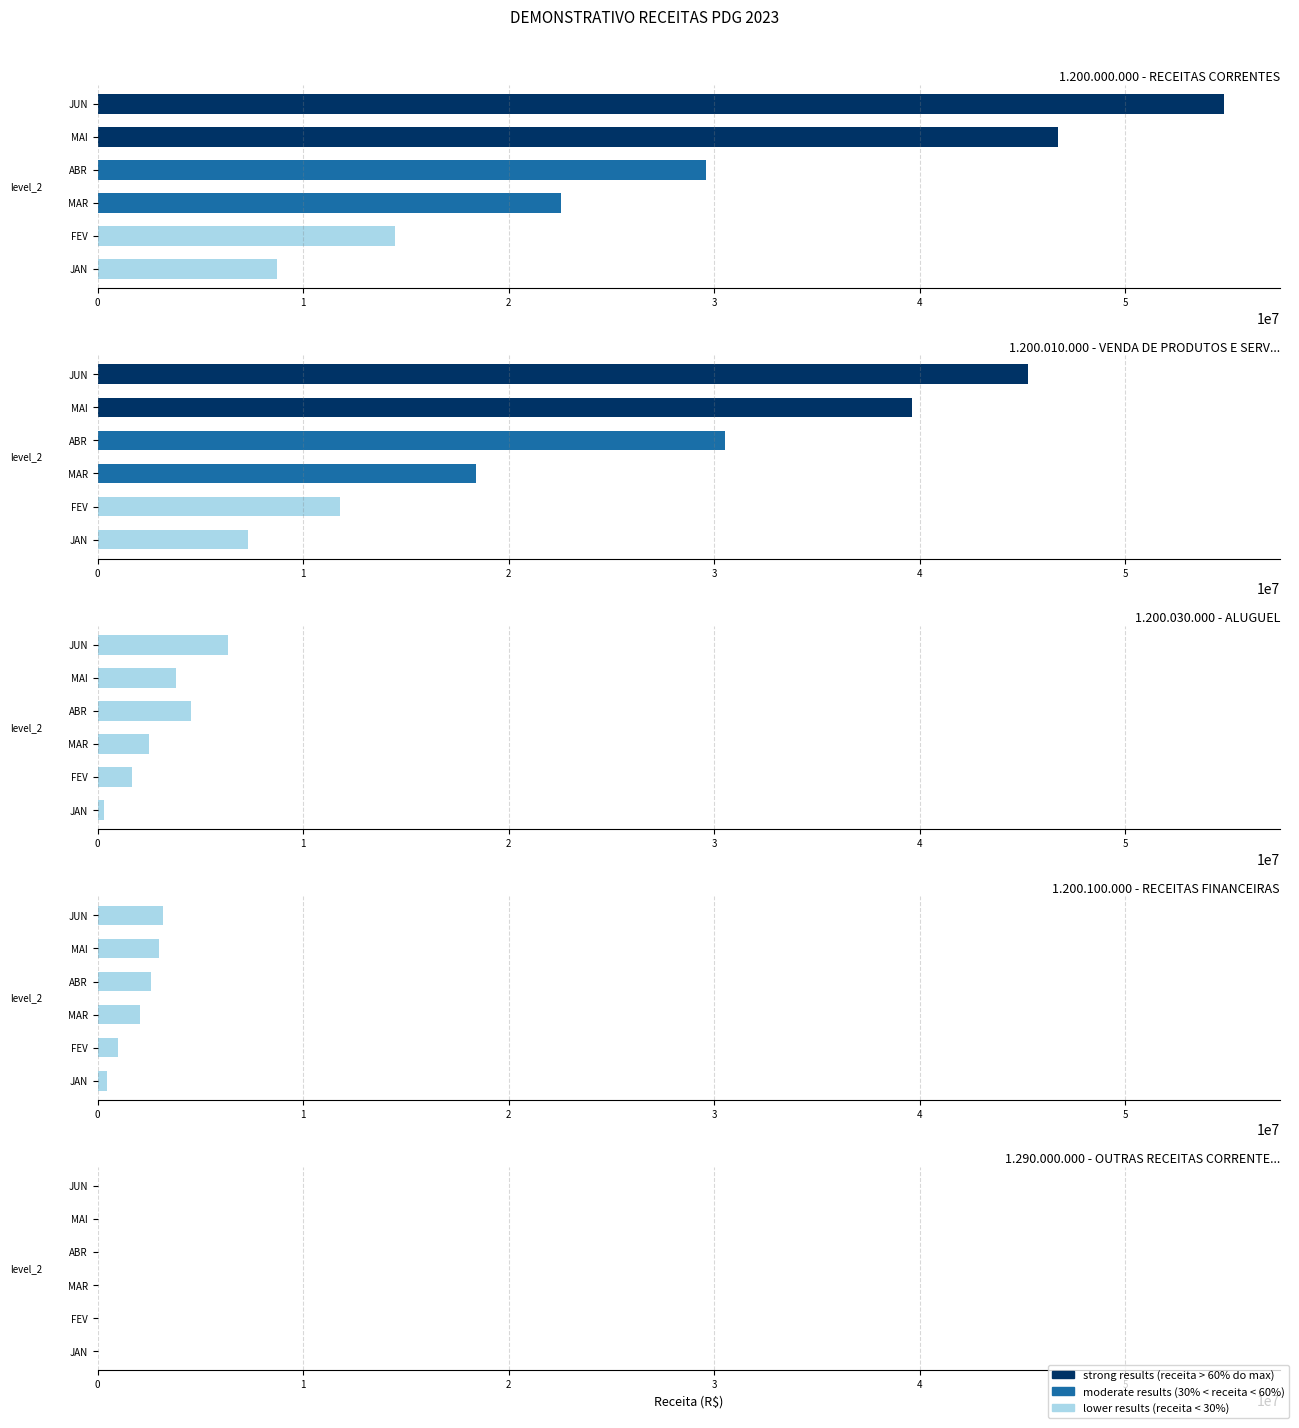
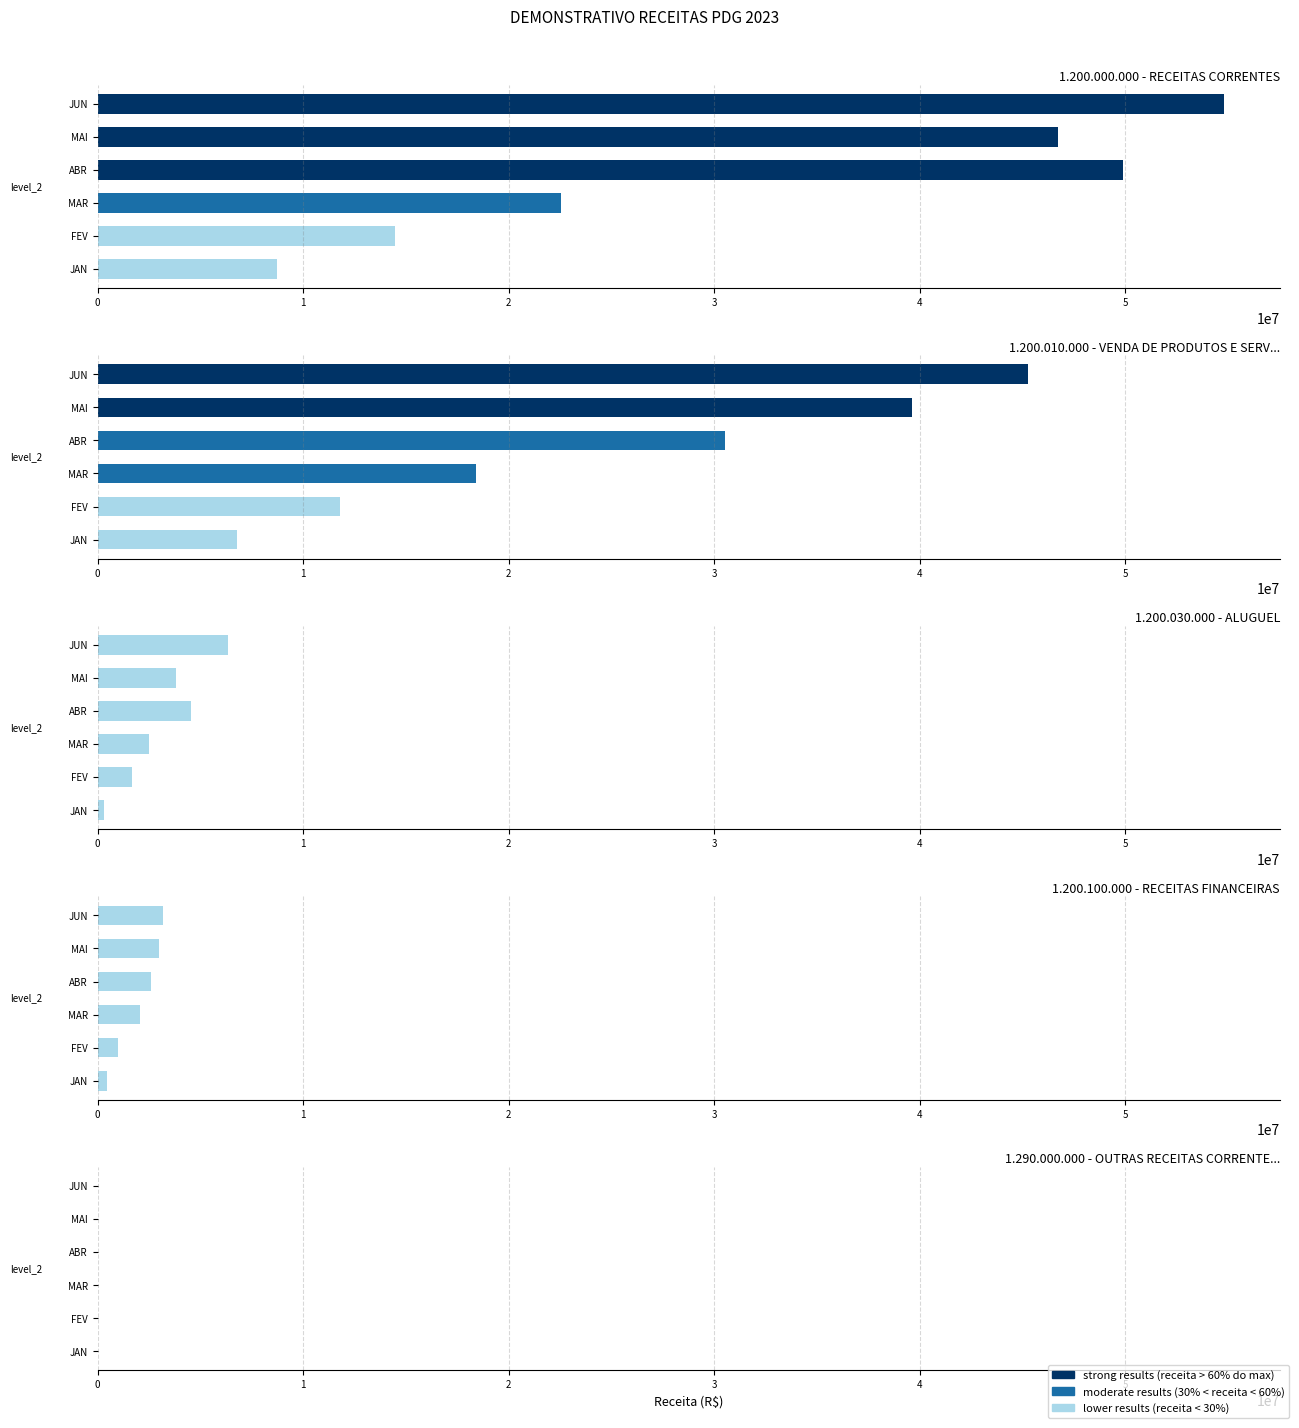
1.200.000.000 - RECEITAS CORRENTES, ABR: 29600000 -> 49900000
1.200.010.000 - VENDA DE PRODUTOS E SERV..., JAN: 7300000 -> 6800000
